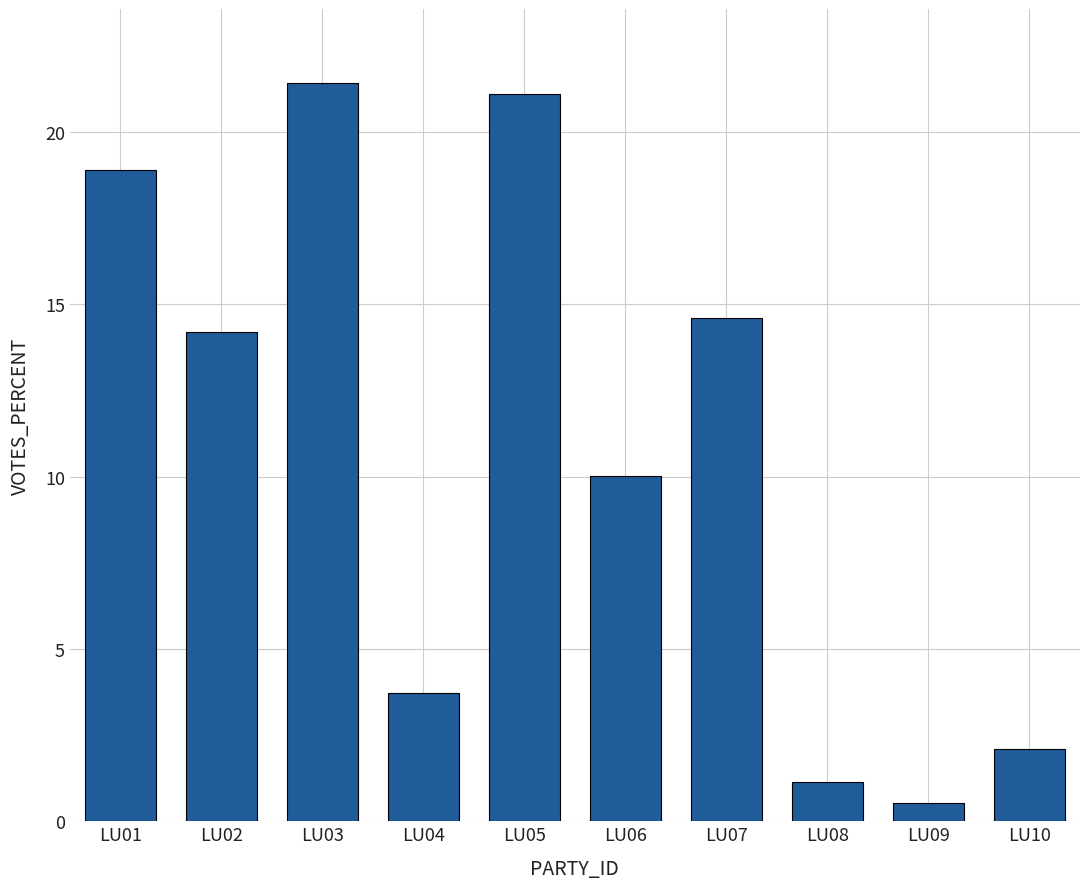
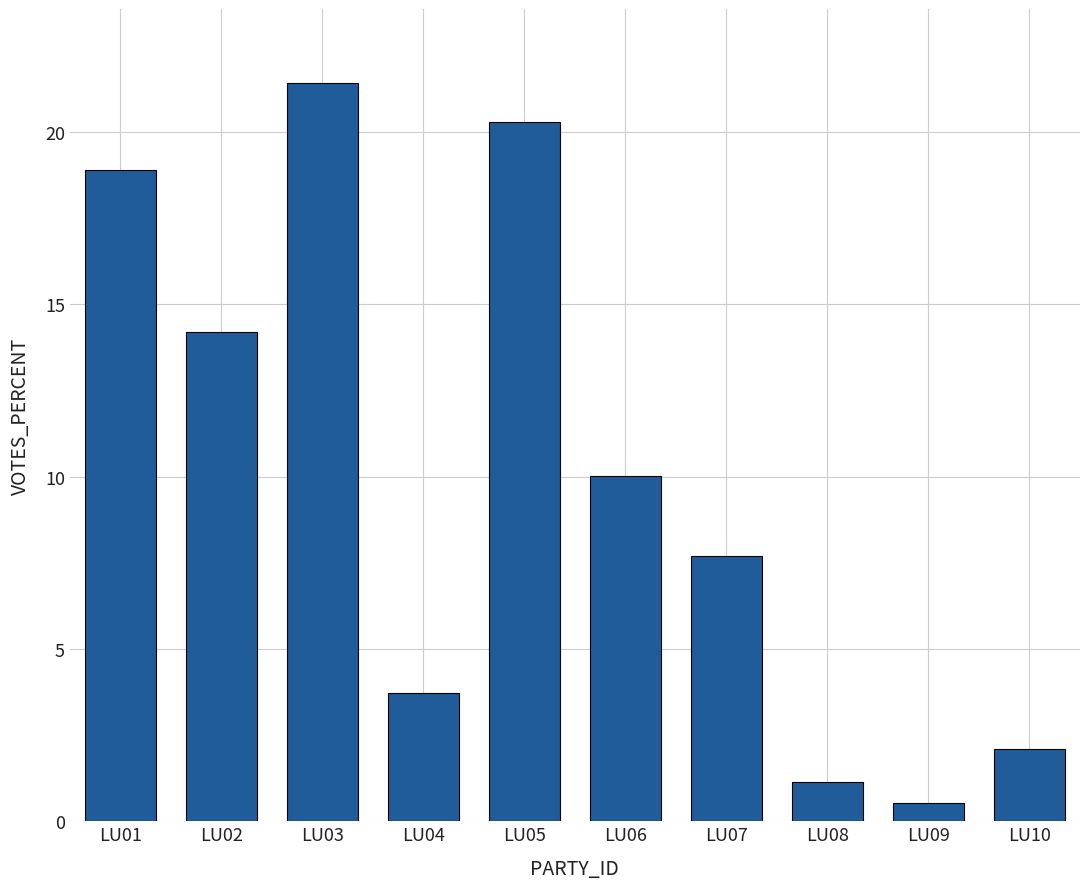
LU05: 21.1 -> 20.3
LU07: 14.6 -> 7.7
